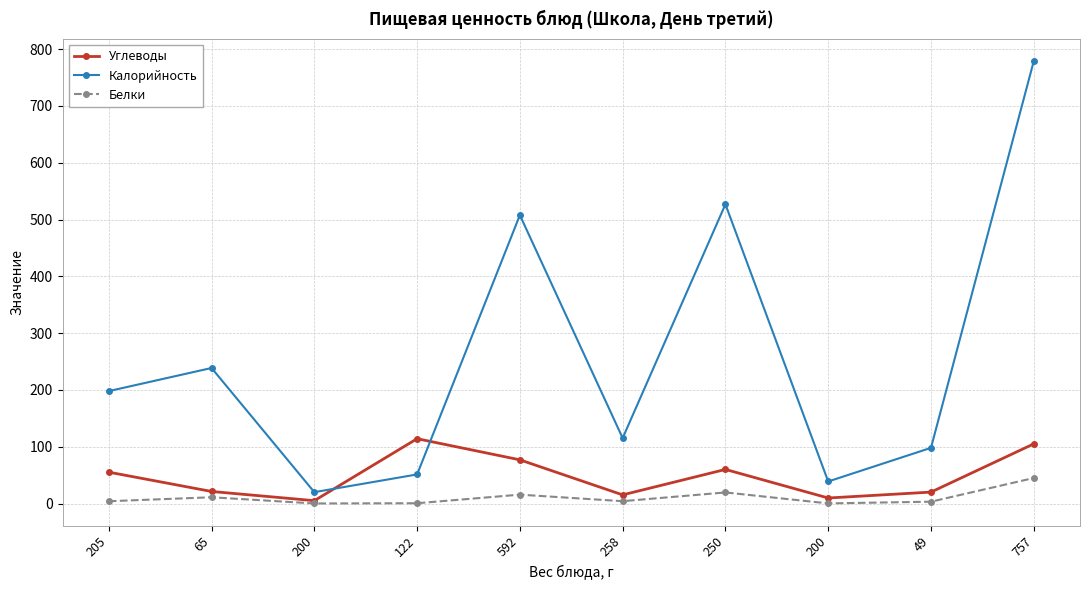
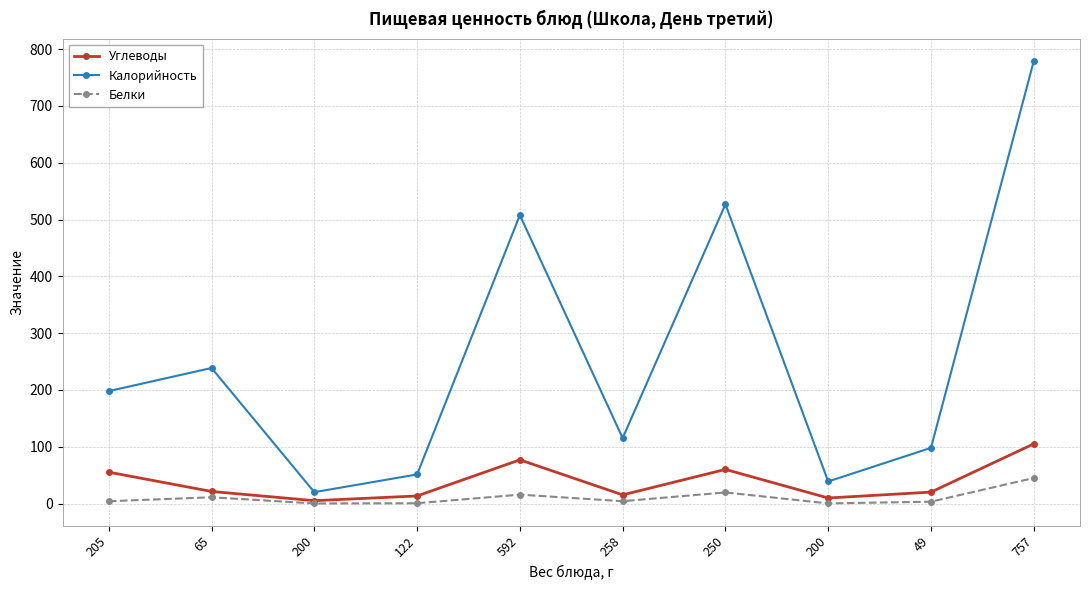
Углеводы, 122: 110 -> 10
